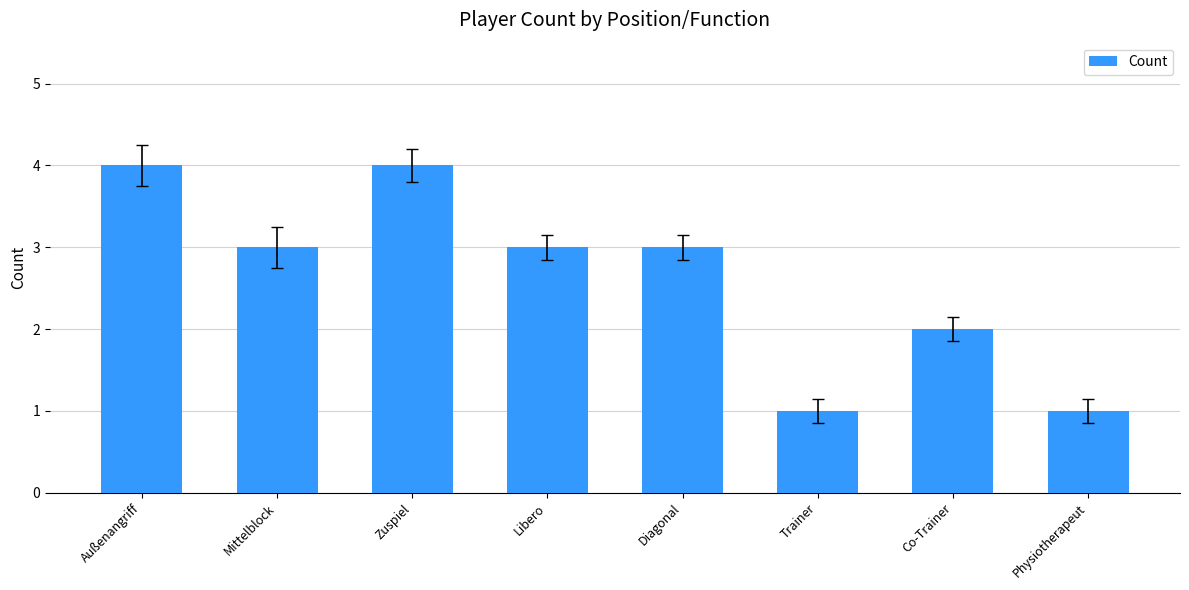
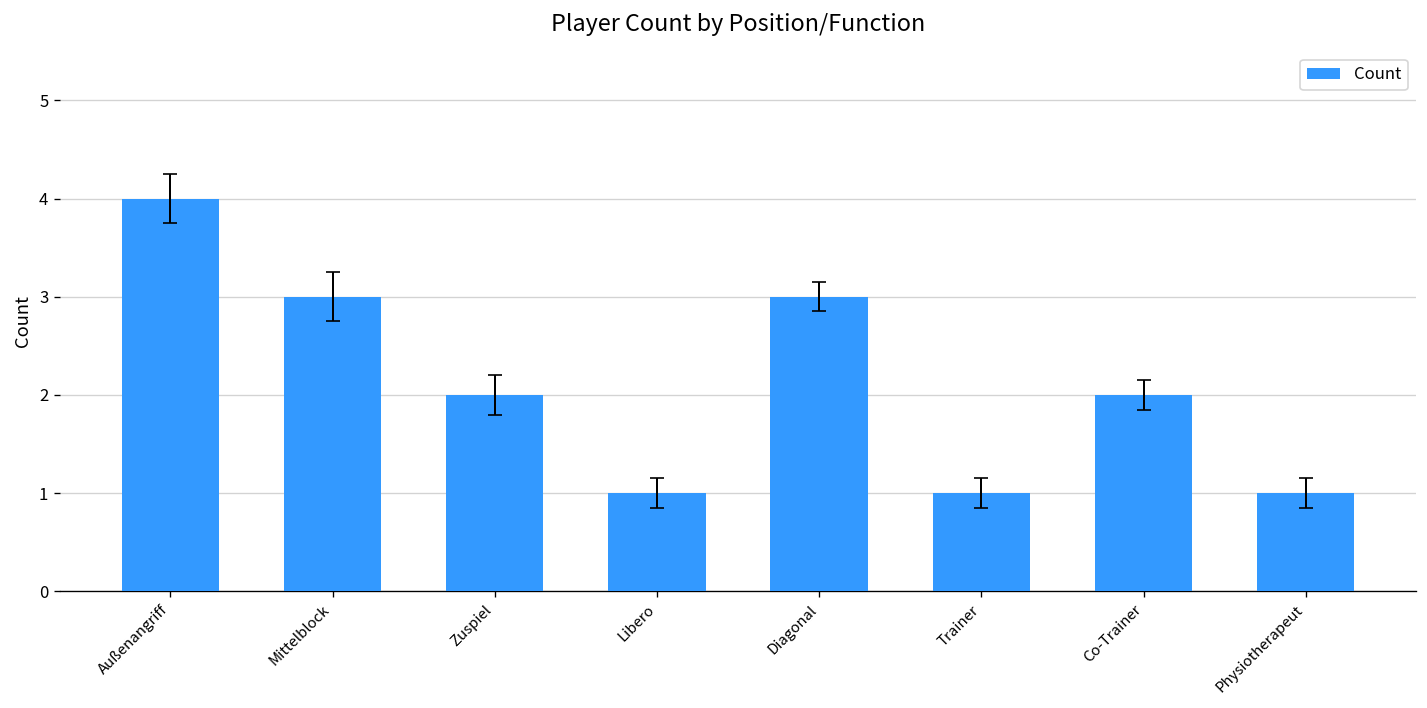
Count, Zuspiel: 4 -> 2
Count, Libero: 3 -> 1
